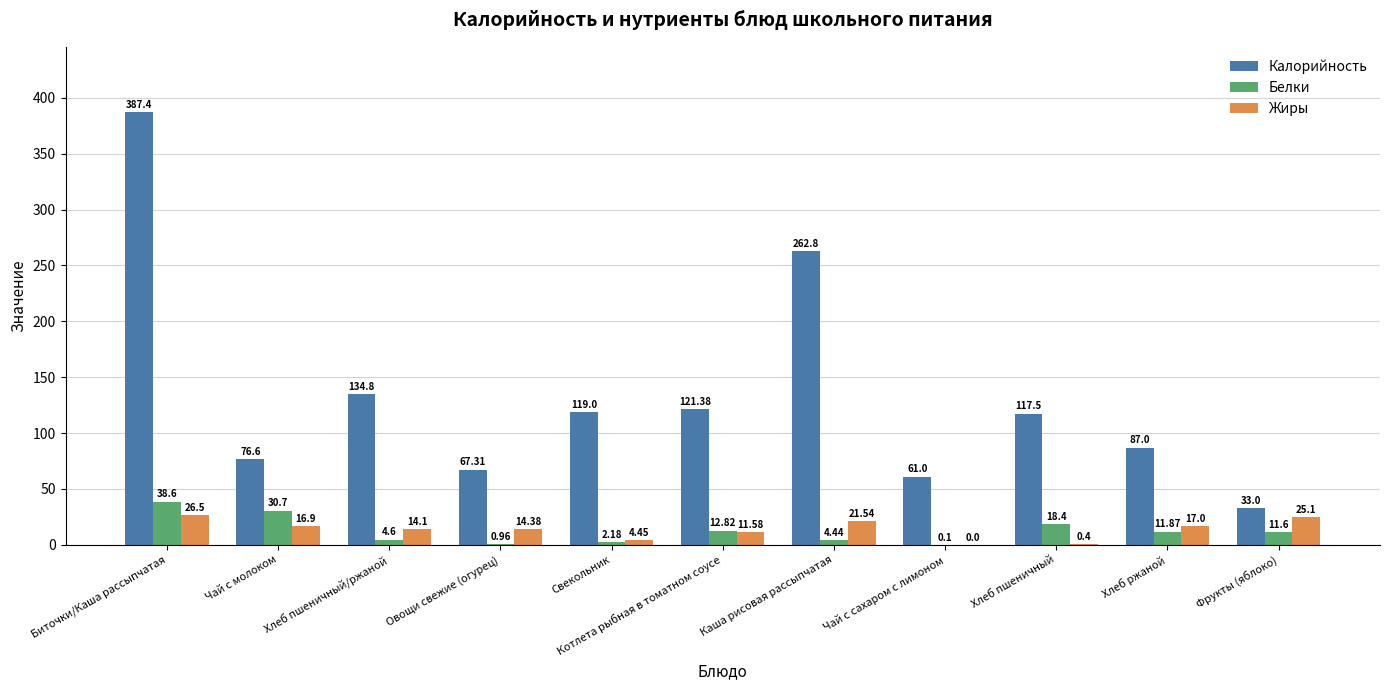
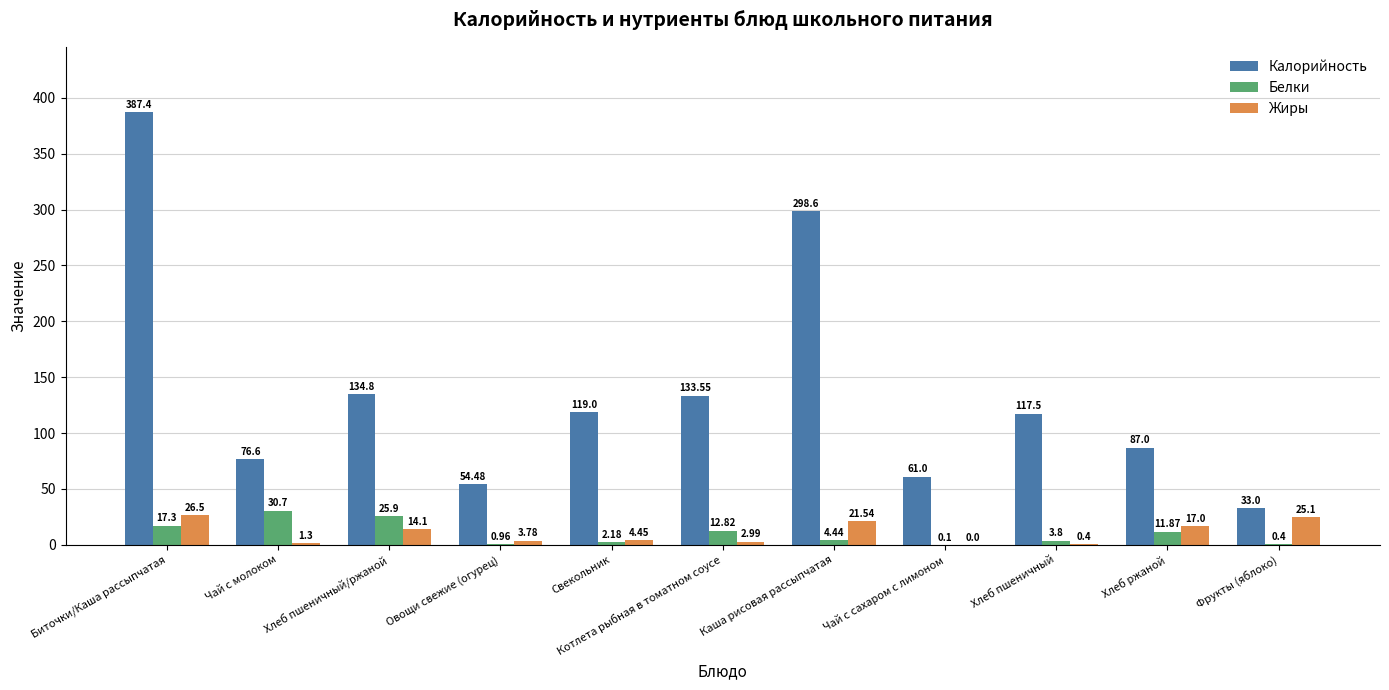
Белки, Биточки/Каша рассыпчатая: 38.6 -> 17.3
Жиры, Чай с молоком: 16.9 -> 1.3
Белки, Хлеб пшеничный/ржаной: 4.6 -> 25.9
Калорийность, Овощи свежие (огурец): 67.31 -> 54.48
Жиры, Овощи свежие (огурец): 14.38 -> 3.78
Калорийность, Котлета рыбная в томатном соусе: 121.38 -> 133.55
Жиры, Котлета рыбная в томатном соусе: 11.58 -> 2.99
Калорийность, Каша рисовая рассыпчатая: 262.8 -> 298.6
Белки, Хлеб пшеничный: 18.4 -> 3.8
Белки, Фрукты (яблоко): 11.6 -> 0.4
